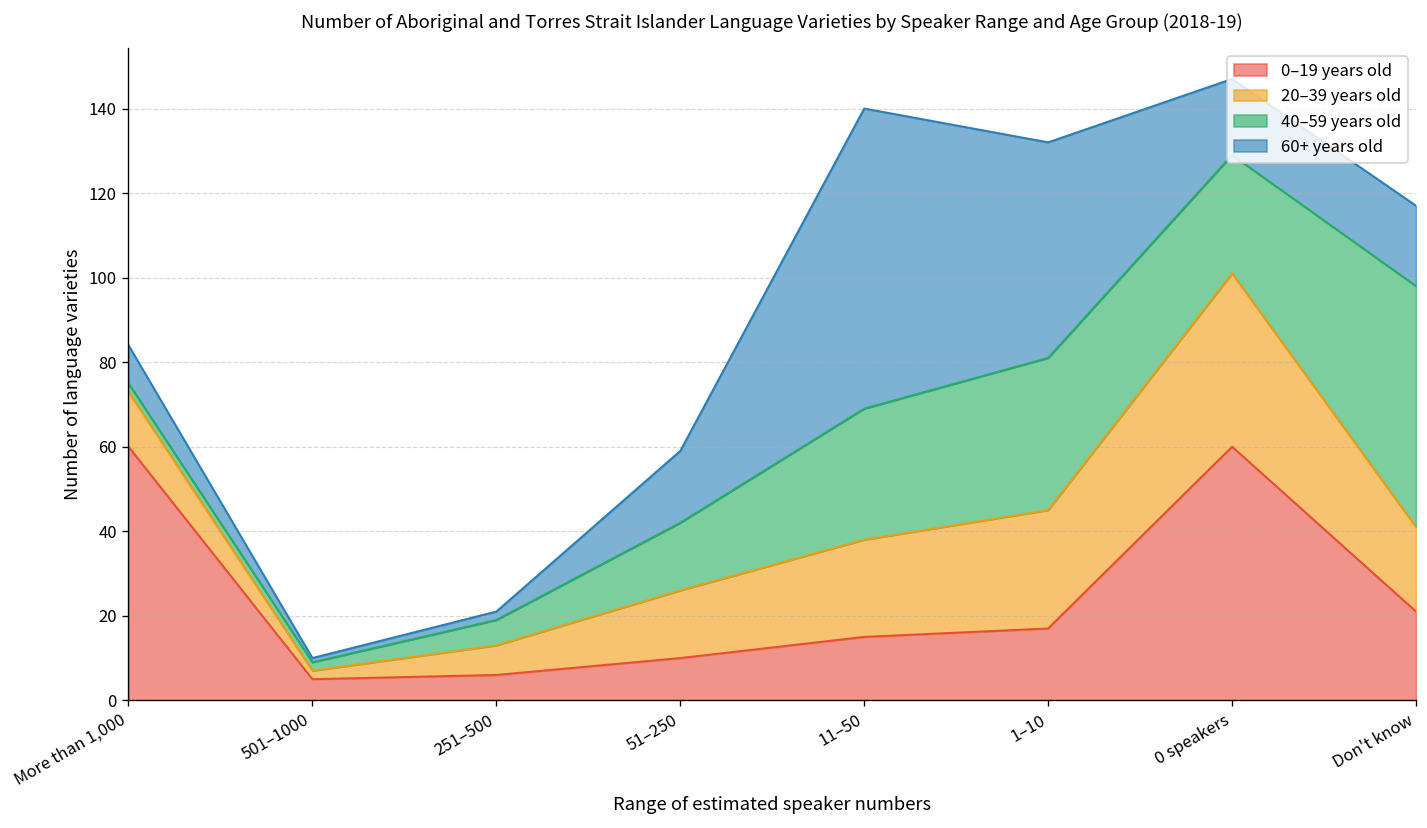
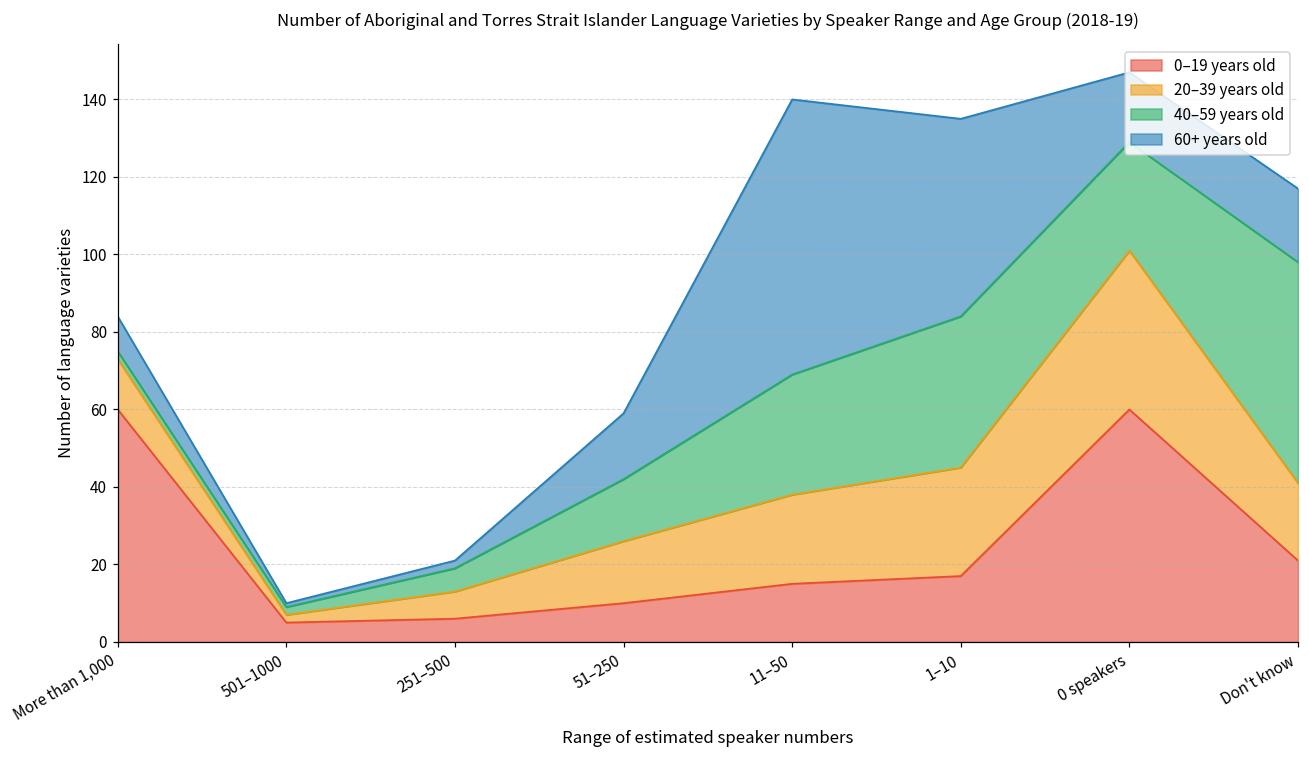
40–59 years old, 1–10: 36 -> 39
